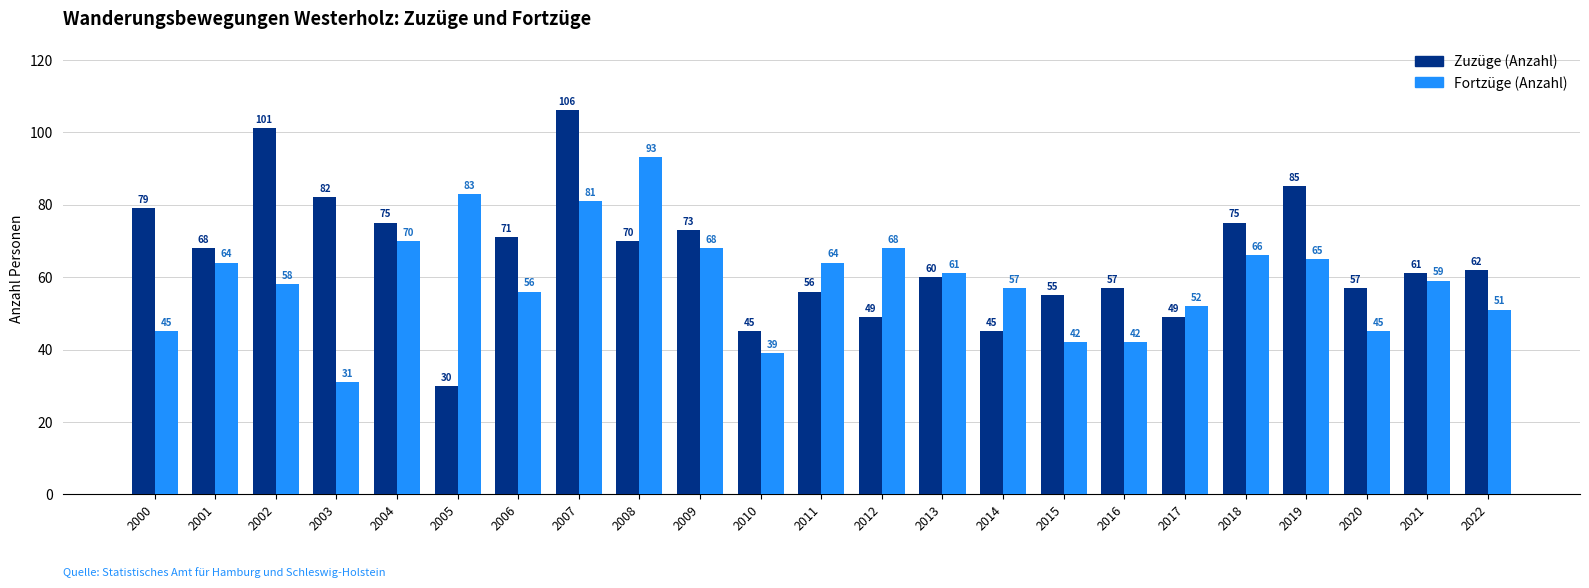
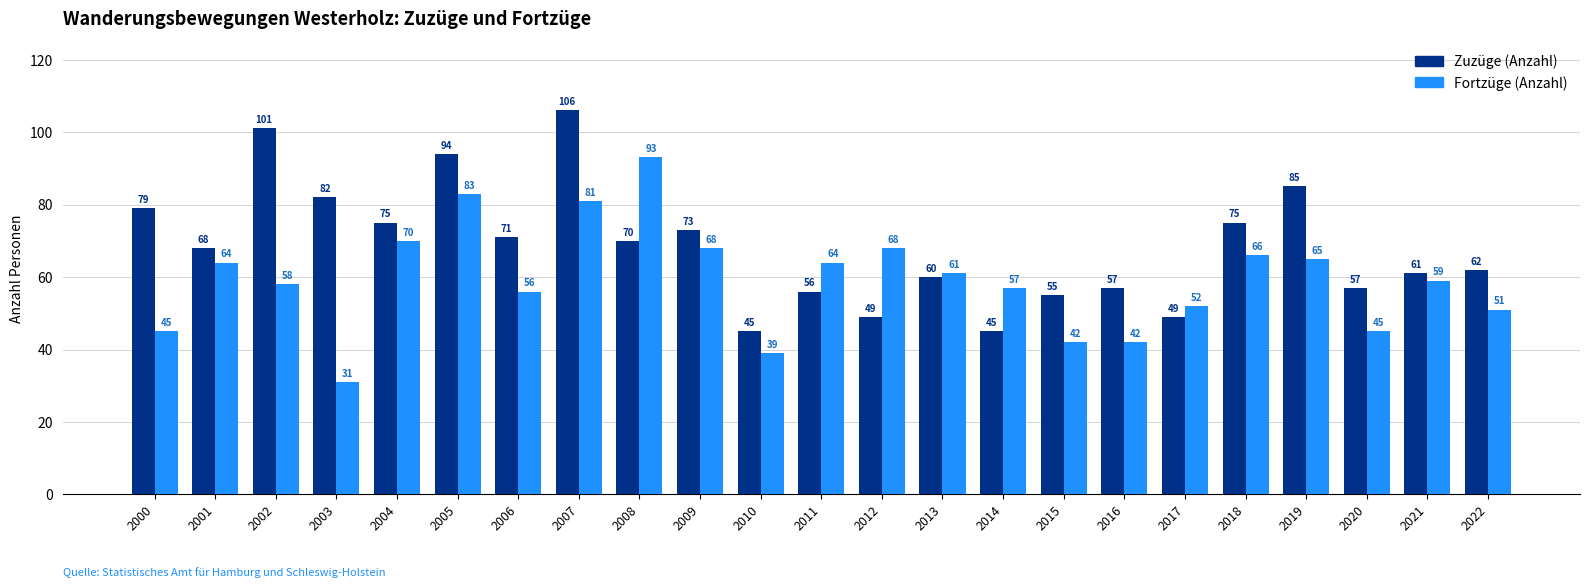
Zuzüge (Anzahl), 2005: 30 -> 94
